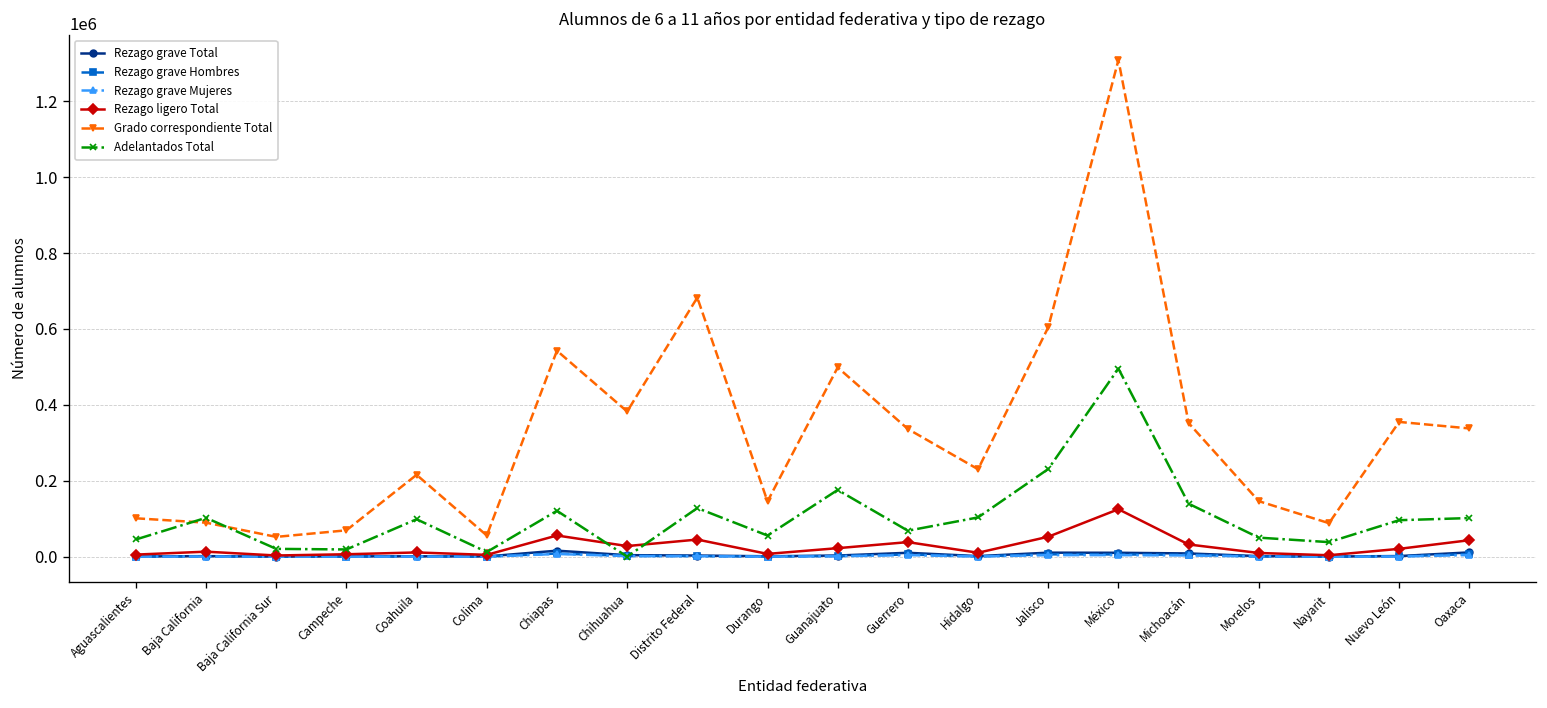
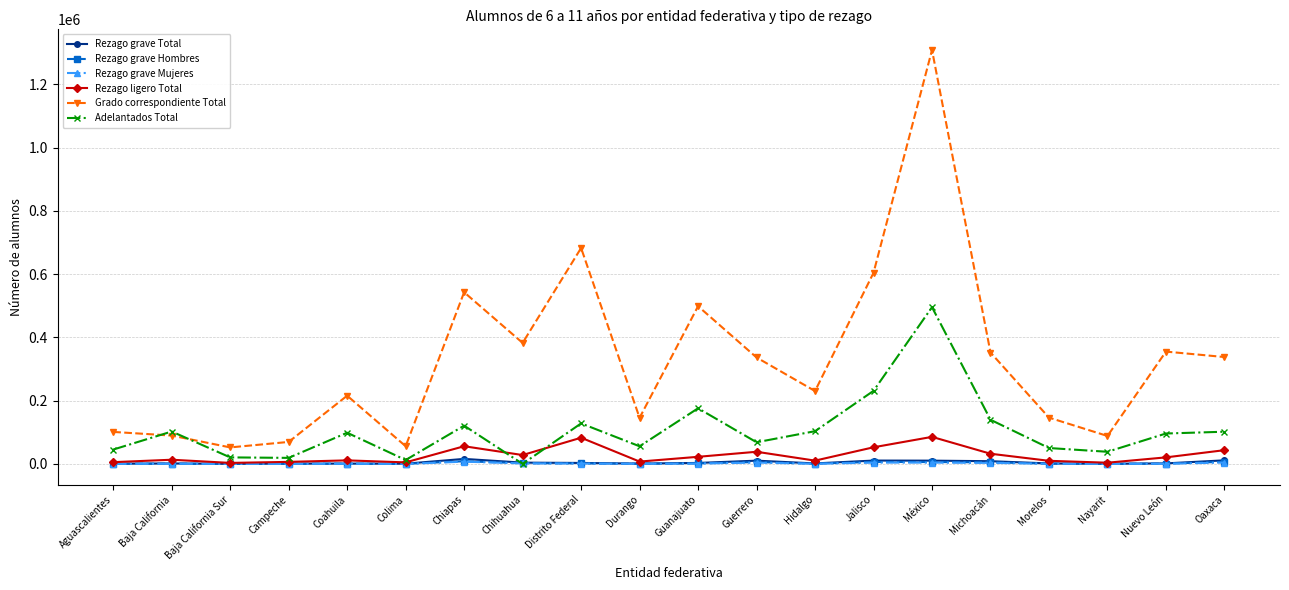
Rezago ligero Total, Distrito Federal: 50000 -> 80000
Rezago ligero Total, México: 130000 -> 90000
